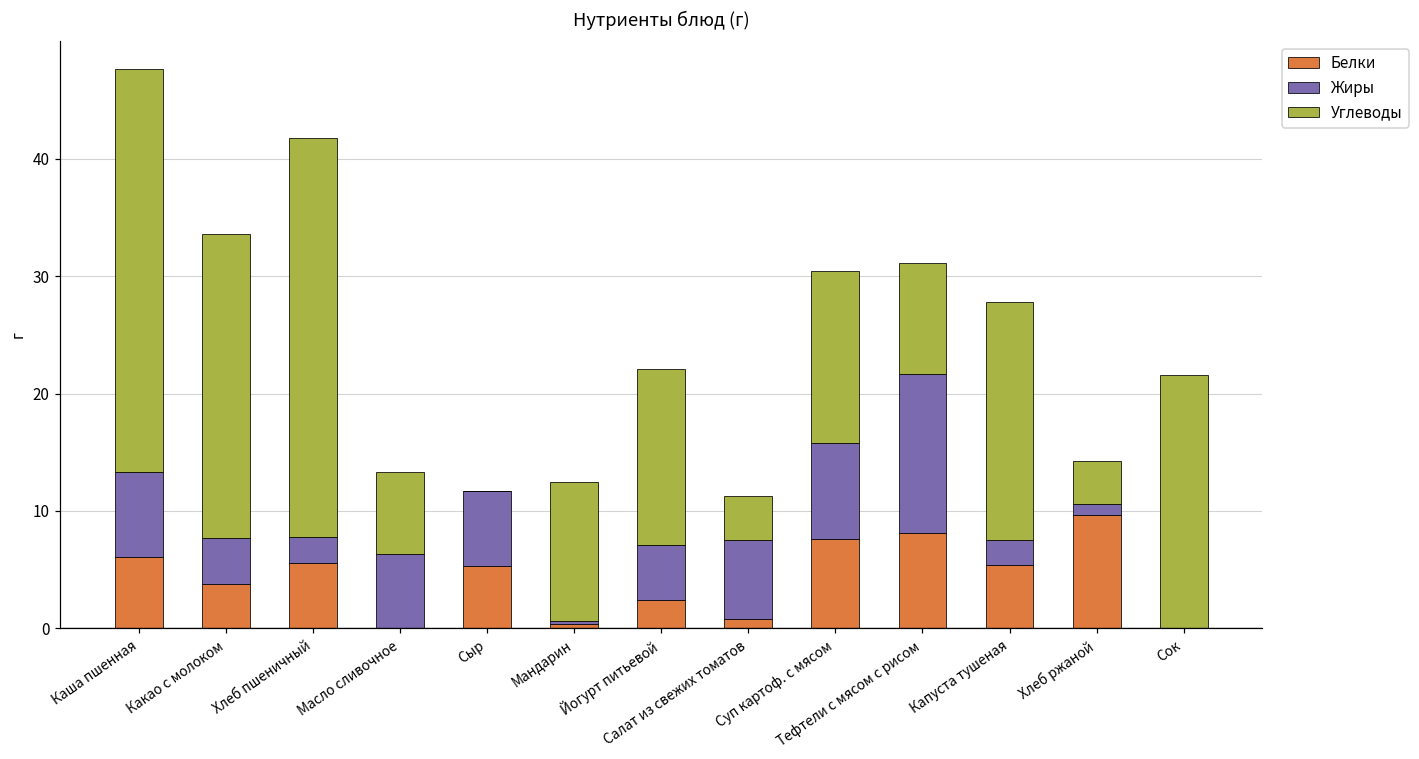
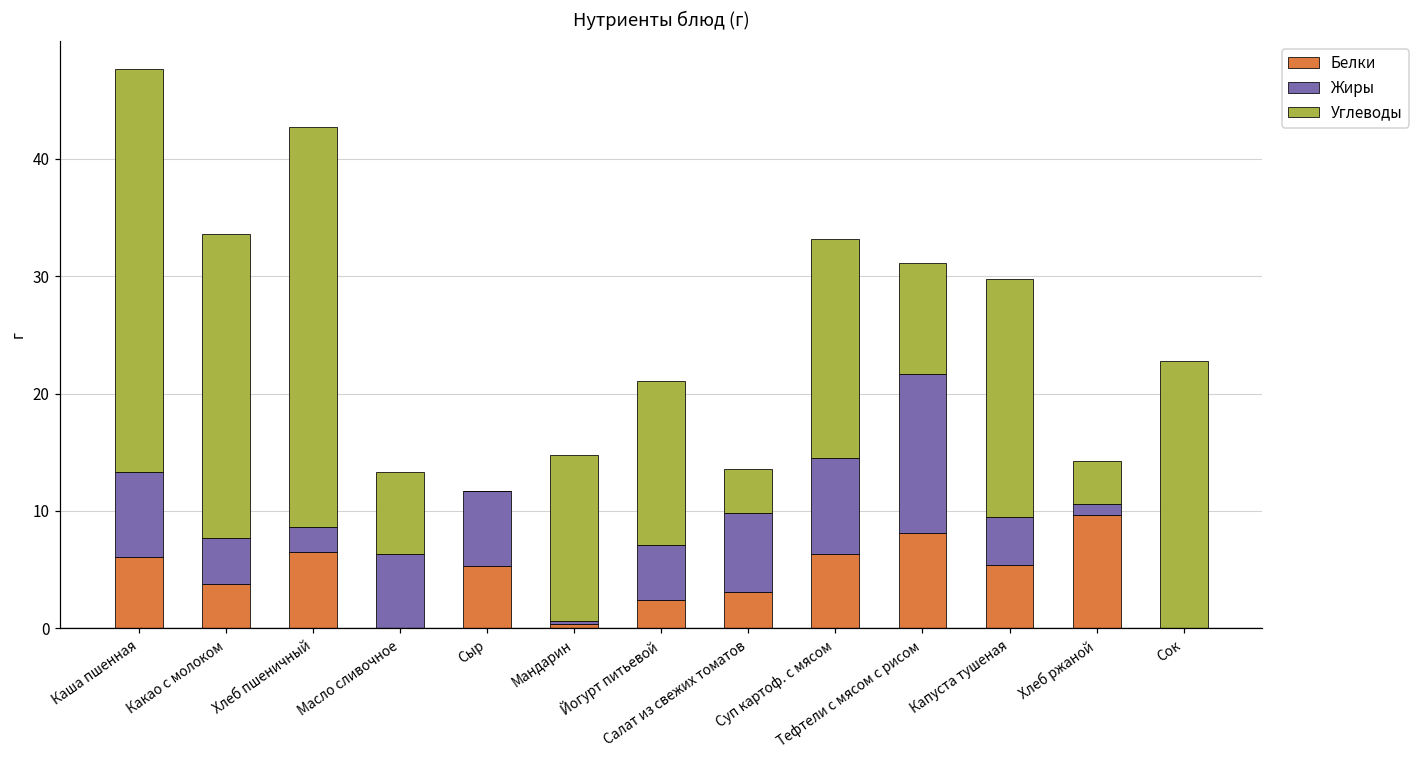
Белки, Хлеб пшеничный: 5.6 -> 6.5
Углеводы, Мандарин: 11.8 -> 14.2
Углеводы, Йогурт питьевой: 15 -> 14
Белки, Салат из свежих томатов: 0.8 -> 3.1
Белки, Суп картоф. с мясом: 7.6 -> 6.3
Углеводы, Суп картоф. с мясом: 14.7 -> 18.6
Жиры, Капуста тушеная: 2.1 -> 4.1
Углеводы, Сок: 21.6 -> 22.8
